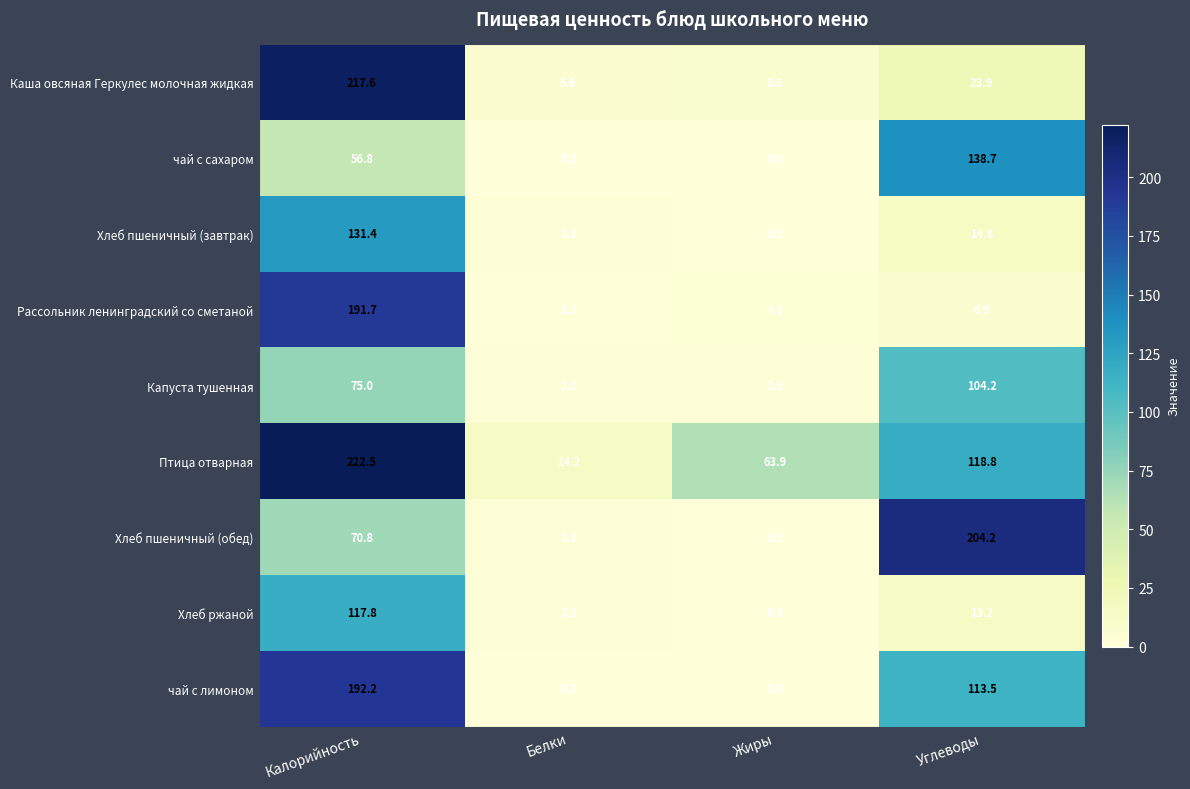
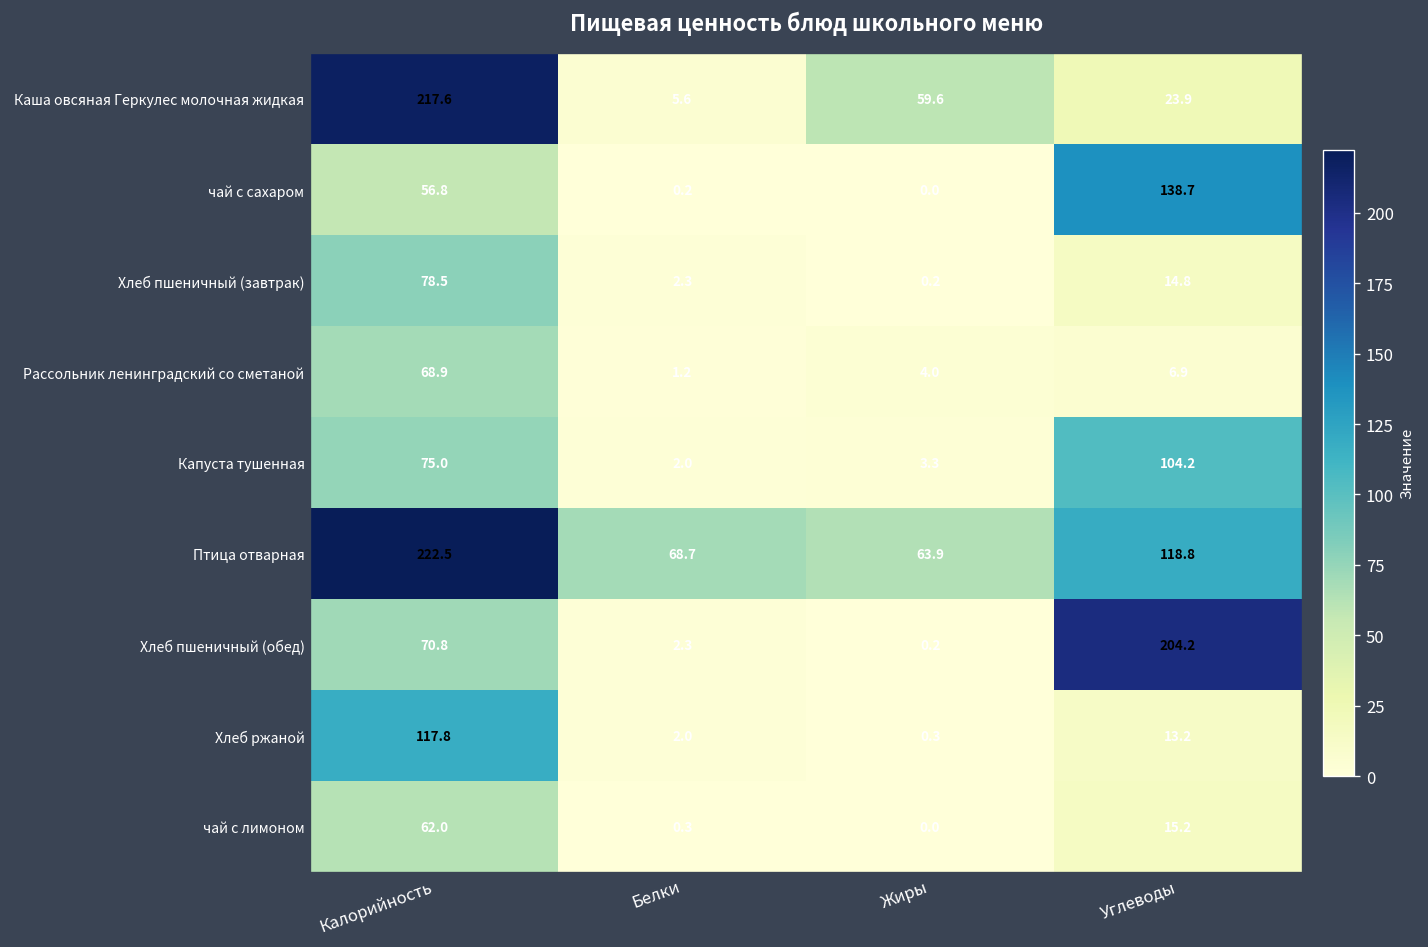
Каша овсяная Геркулес молочная жидкая, Жиры: 8.6 -> 59.6
Хлеб пшеничный (завтрак), Калорийность: 131.4 -> 78.5
Рассольник ленинградский со сметаной, Калорийность: 191.7 -> 68.9
Птица отварная, Белки: 14.2 -> 68.7
чай с лимоном, Калорийность: 192.2 -> 62.0
чай с лимоном, Углеводы: 113.5 -> 15.2
